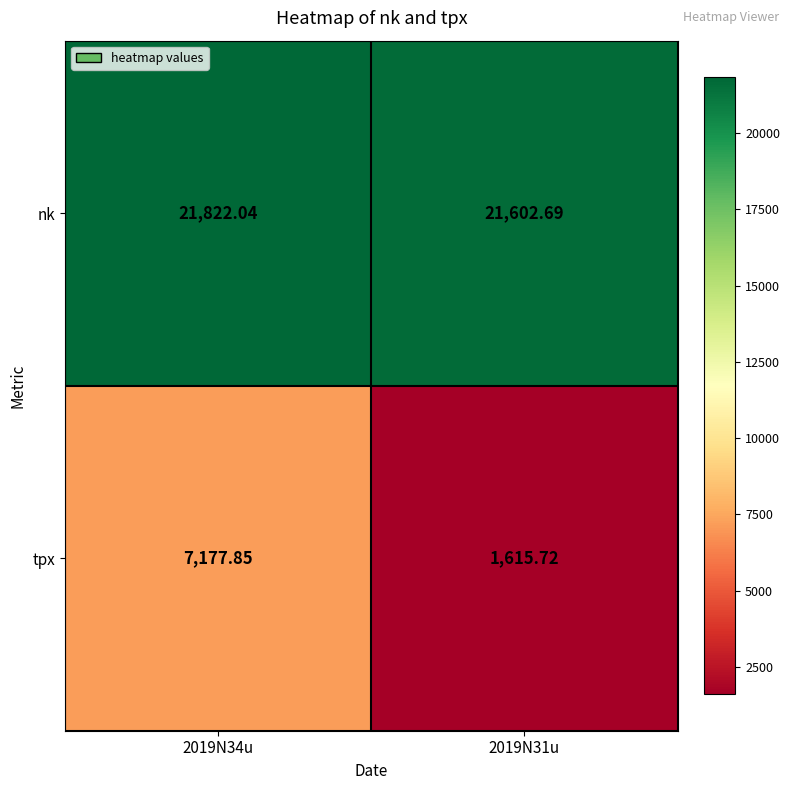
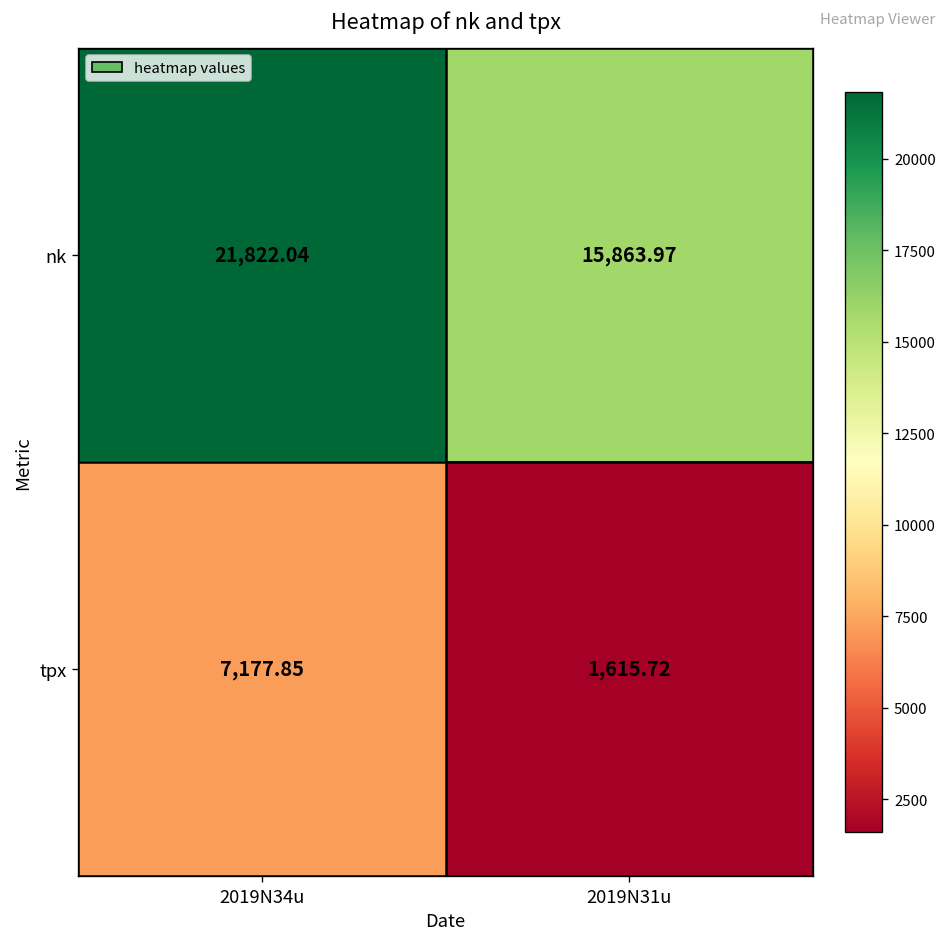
nk, 2019N31u: 21,602.69 -> 15,863.97
